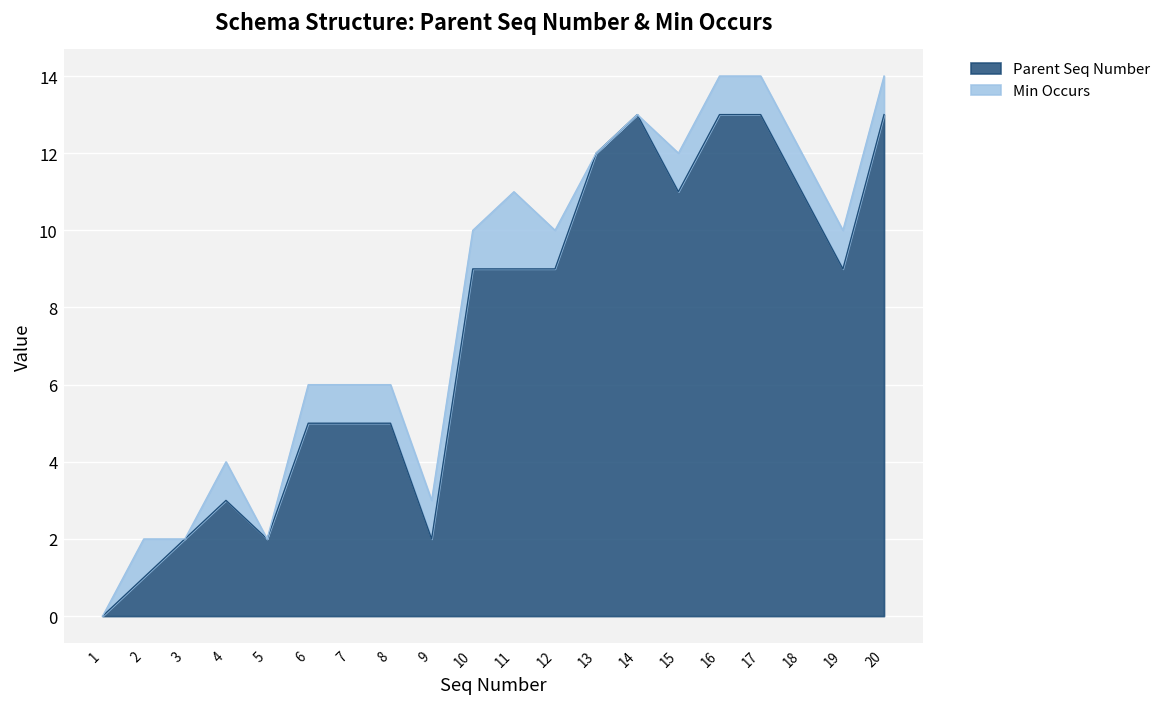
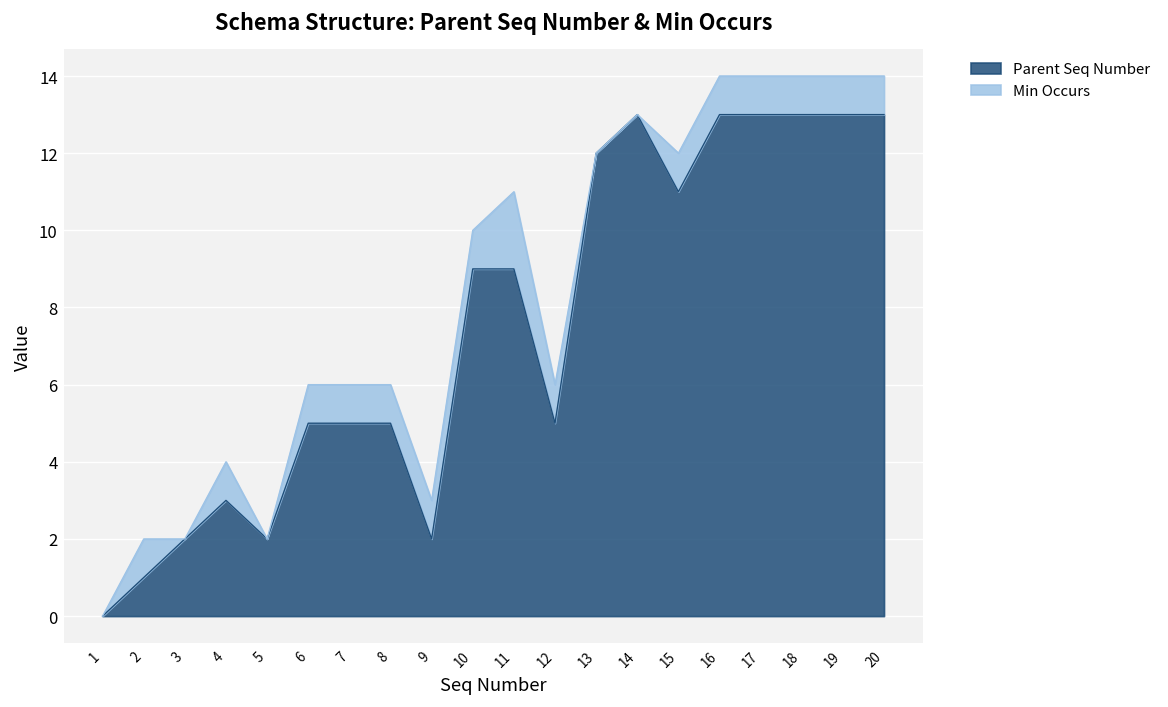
Parent Seq Number, 12: 9 -> 5
Parent Seq Number, 18: 11 -> 13
Parent Seq Number, 19: 9 -> 13
